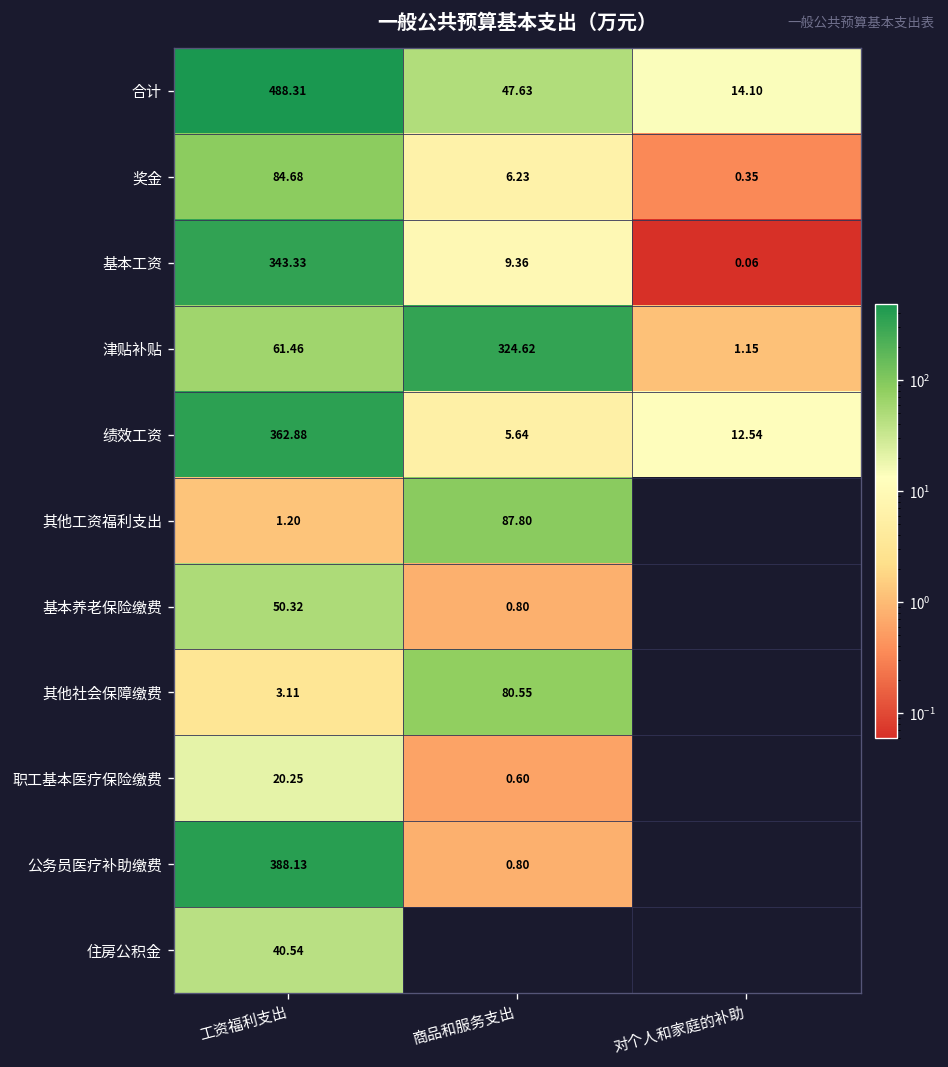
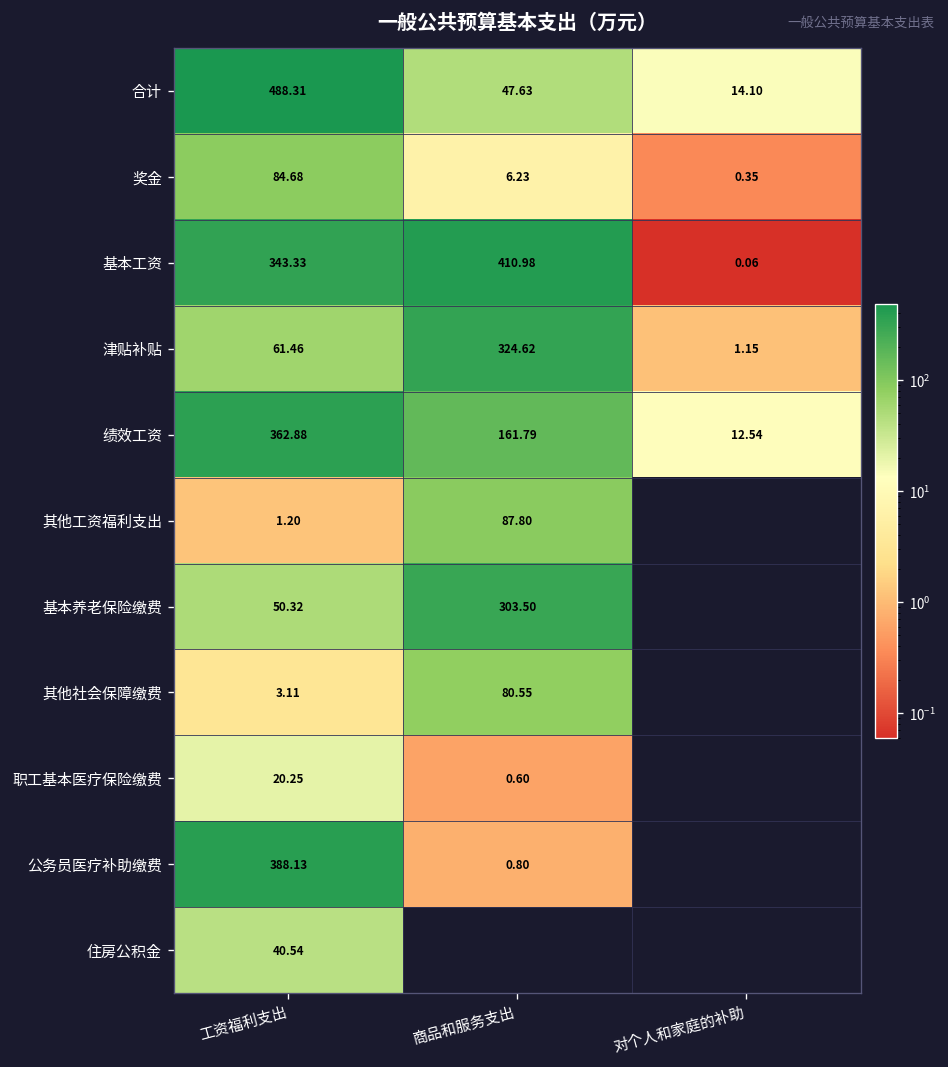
基本工资, 商品和服务支出: 9.36 -> 410.98
绩效工资, 商品和服务支出: 5.64 -> 161.79
基本养老保险缴费, 商品和服务支出: 0.80 -> 303.50
